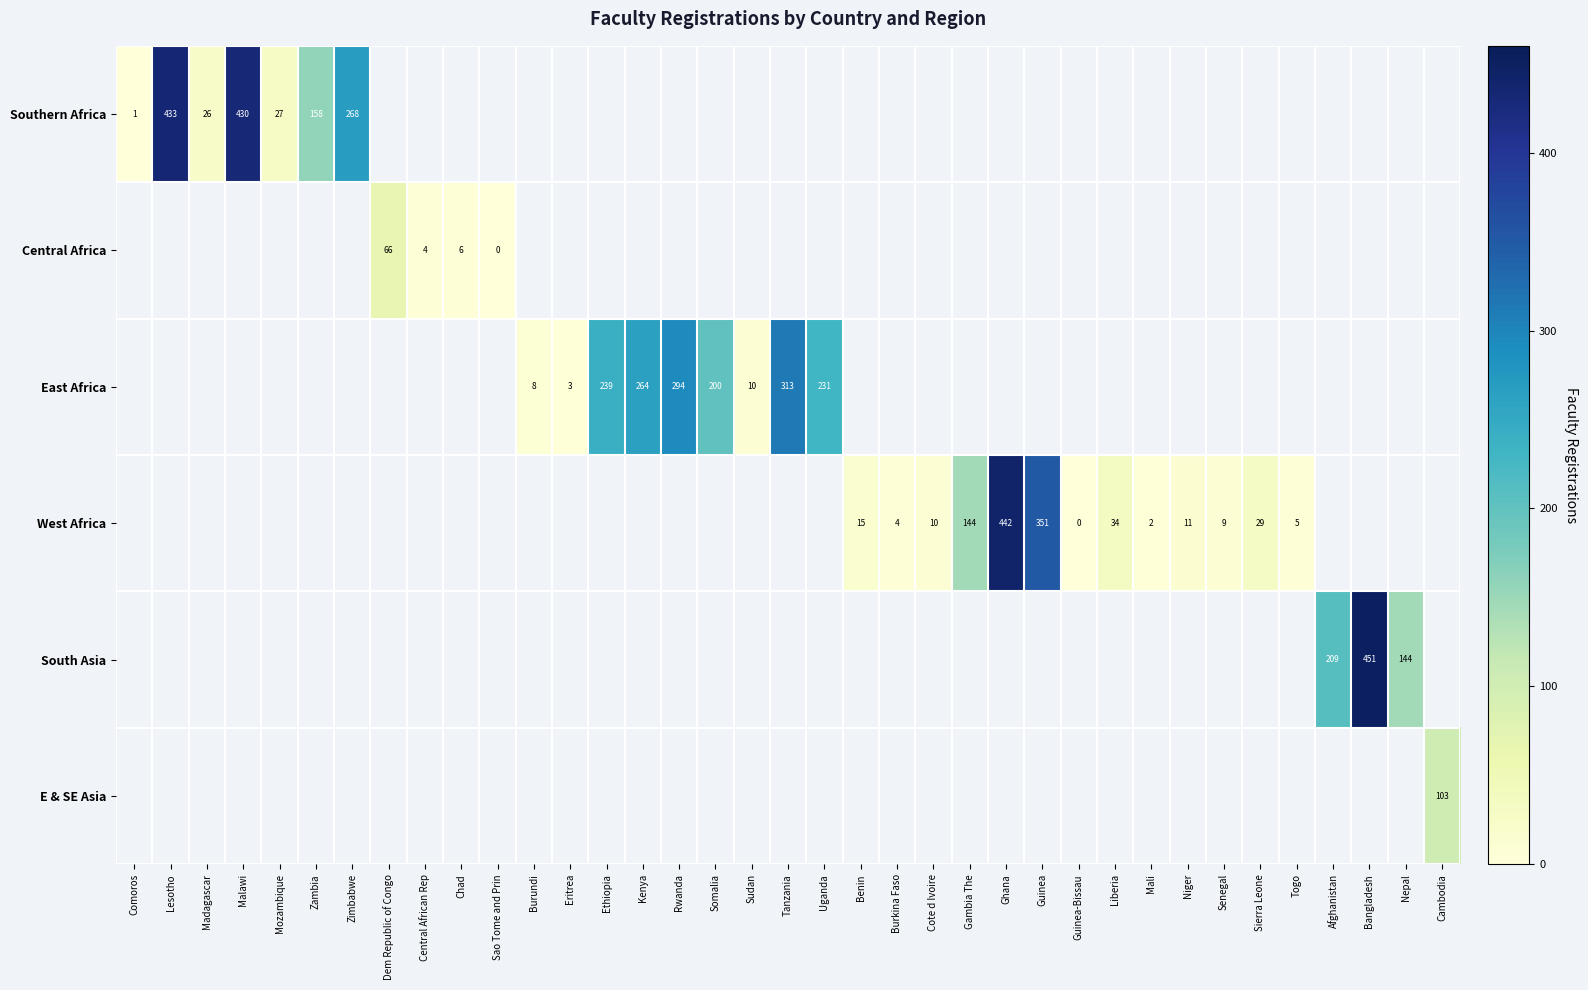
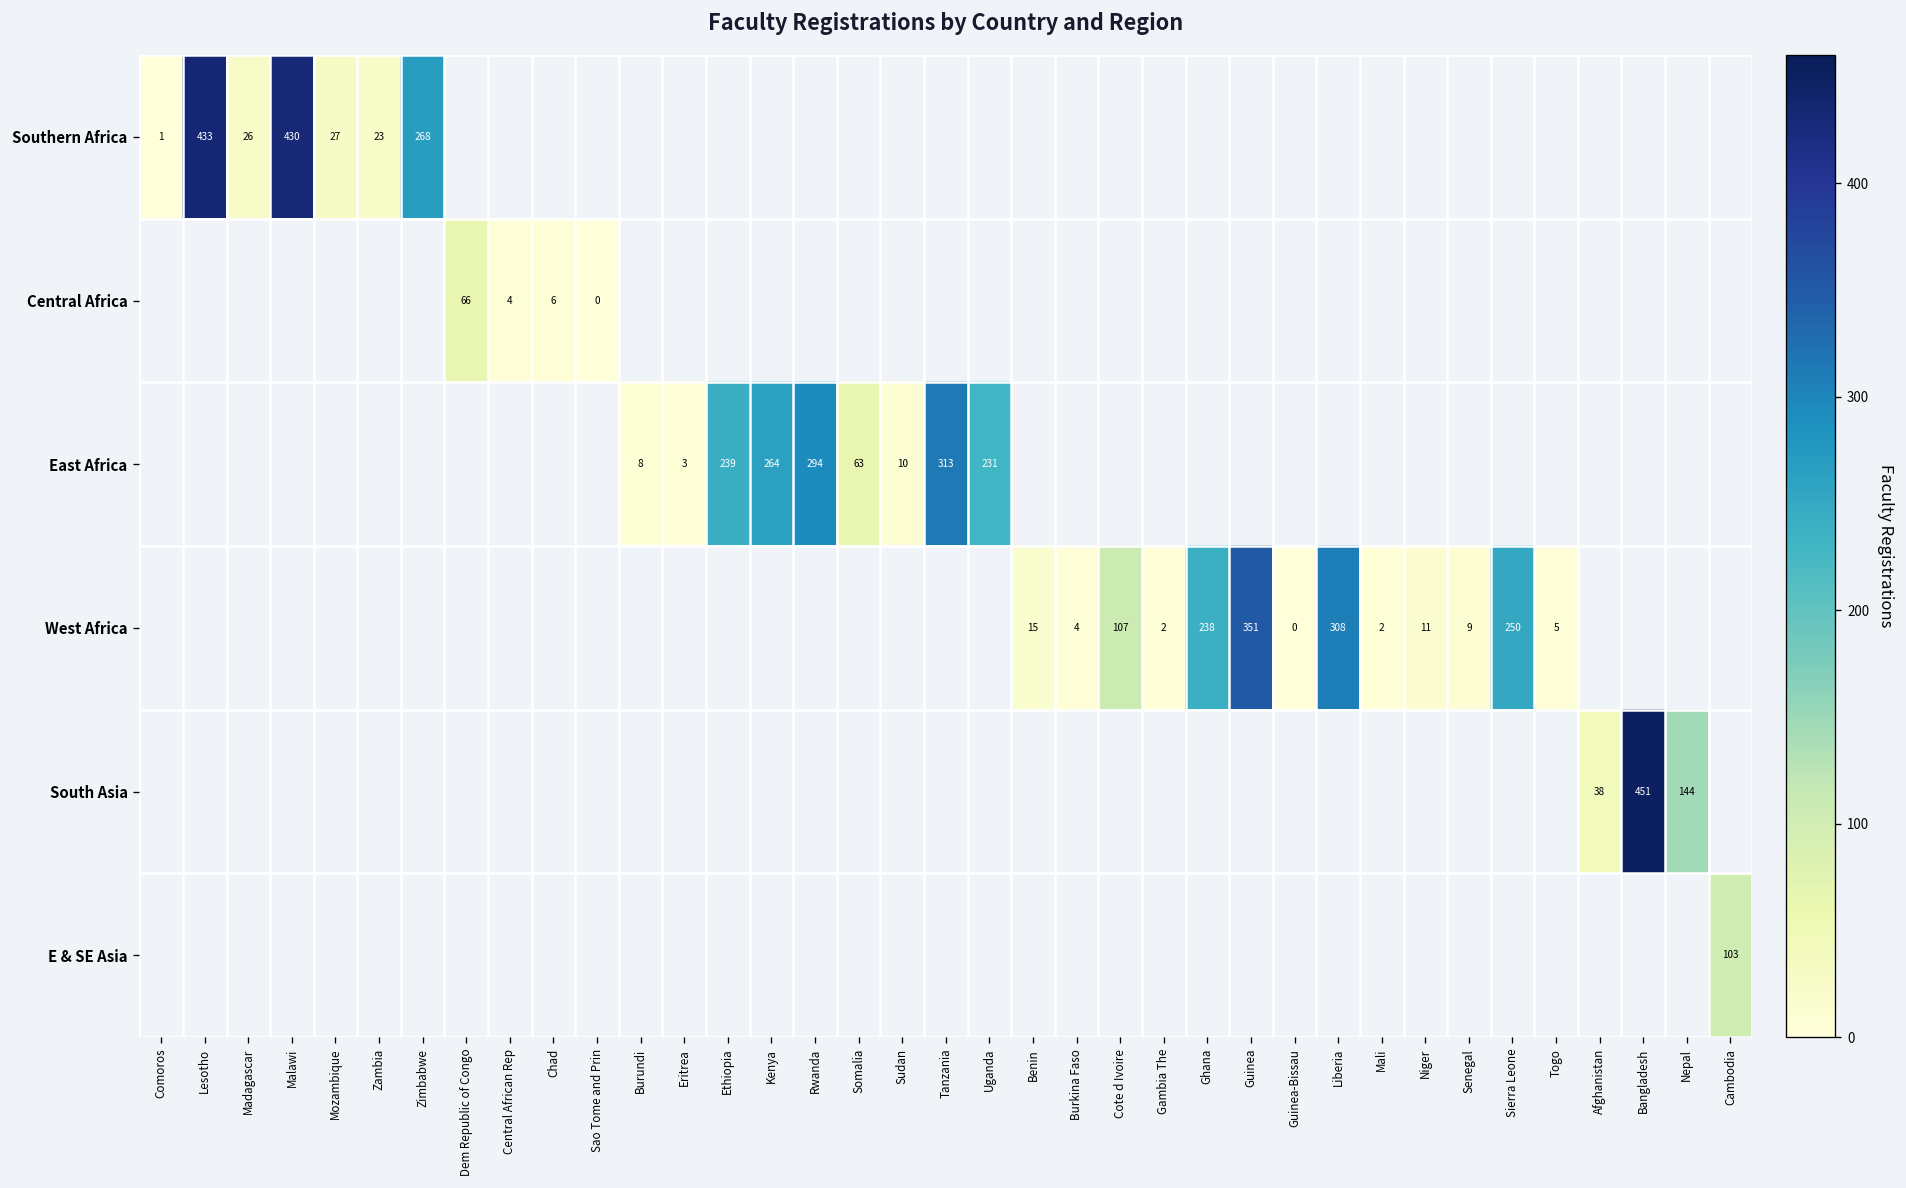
Southern Africa, Zambia: 158 -> 23
East Africa, Somalia: 200 -> 63
West Africa, Cote d Ivoire: 10 -> 107
West Africa, Gambia The: 144 -> 2
West Africa, Ghana: 442 -> 238
West Africa, Liberia: 34 -> 308
West Africa, Sierra Leone: 29 -> 250
South Asia, Afghanistan: 209 -> 38
